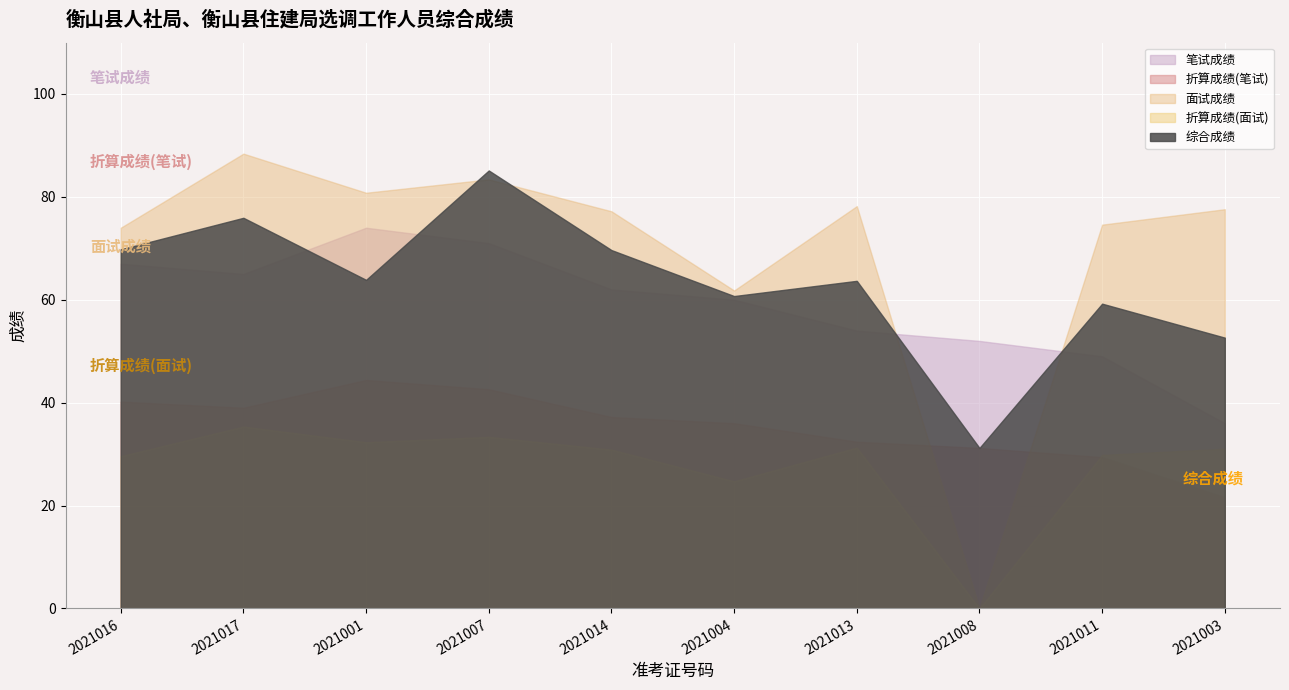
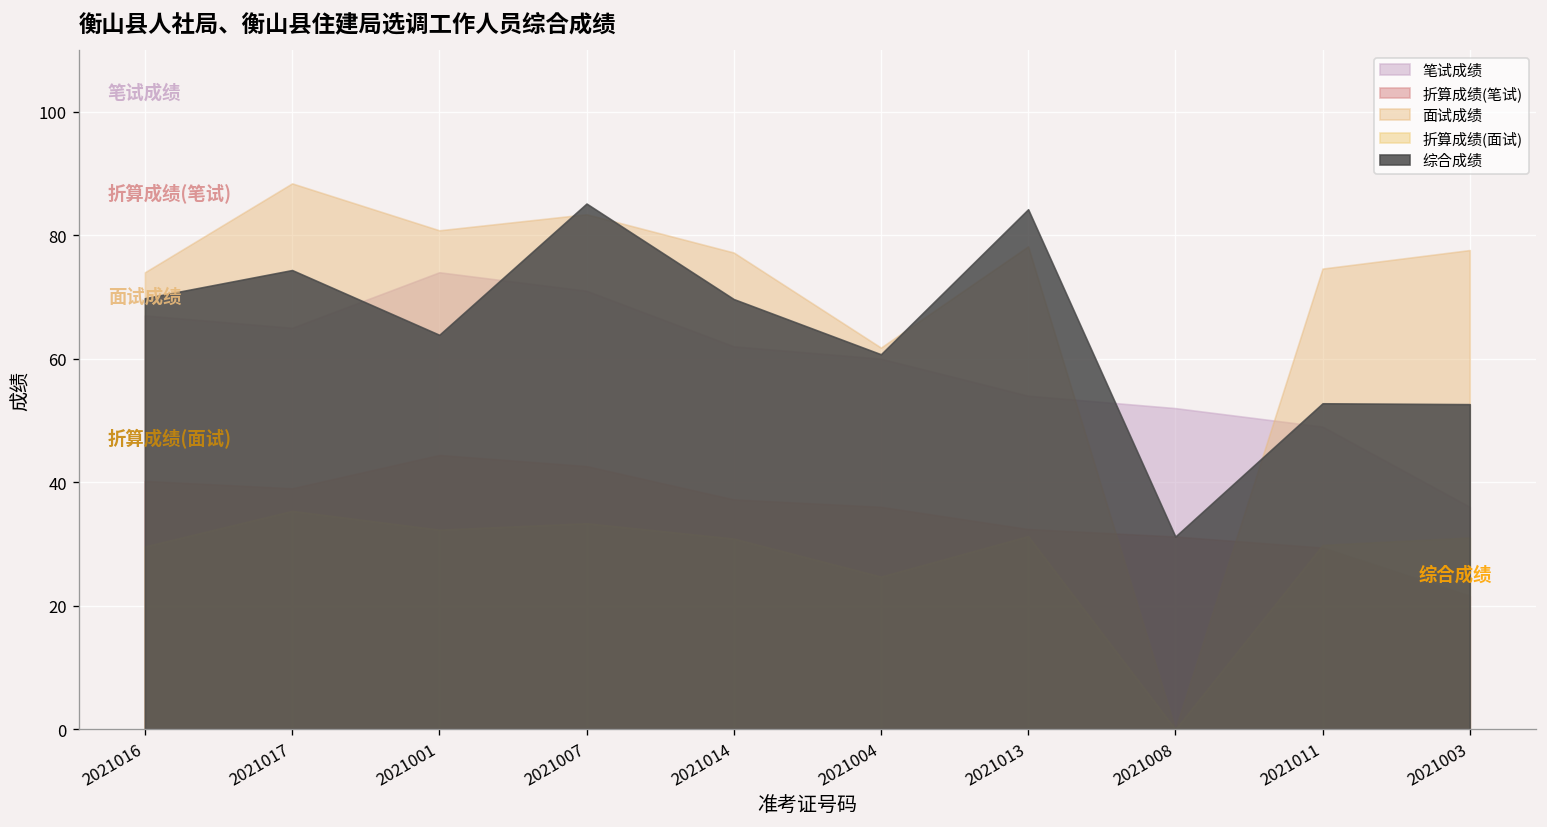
综合成绩, 2021017: 76 -> 74
综合成绩, 2021013: 64 -> 84
综合成绩, 2021011: 59 -> 53
